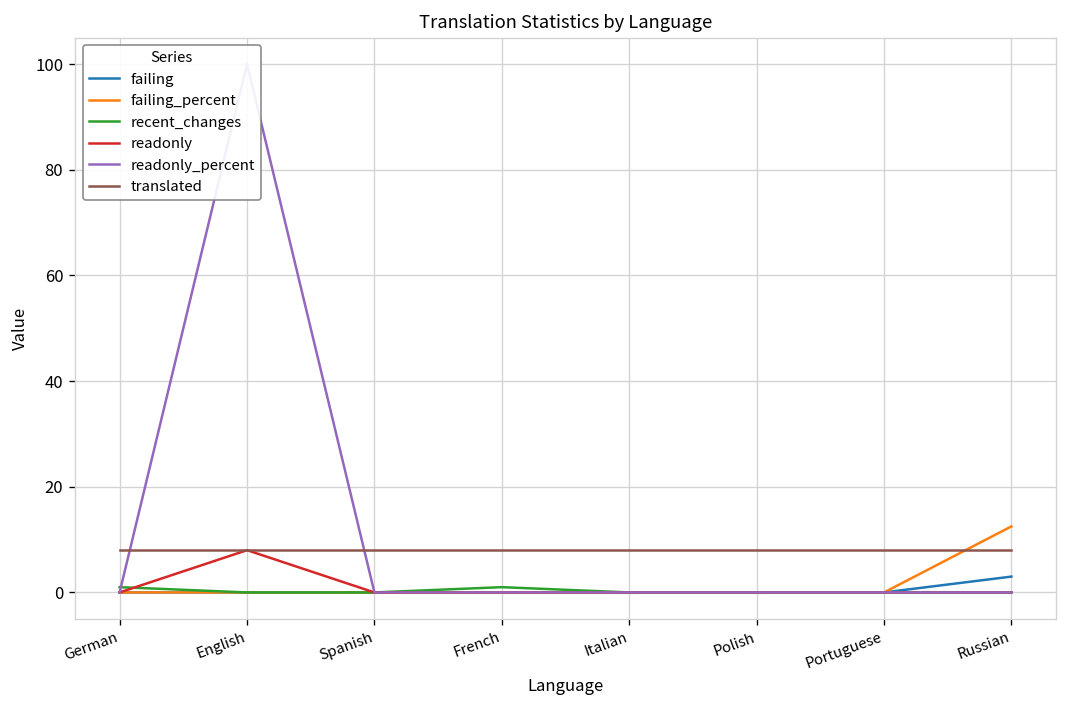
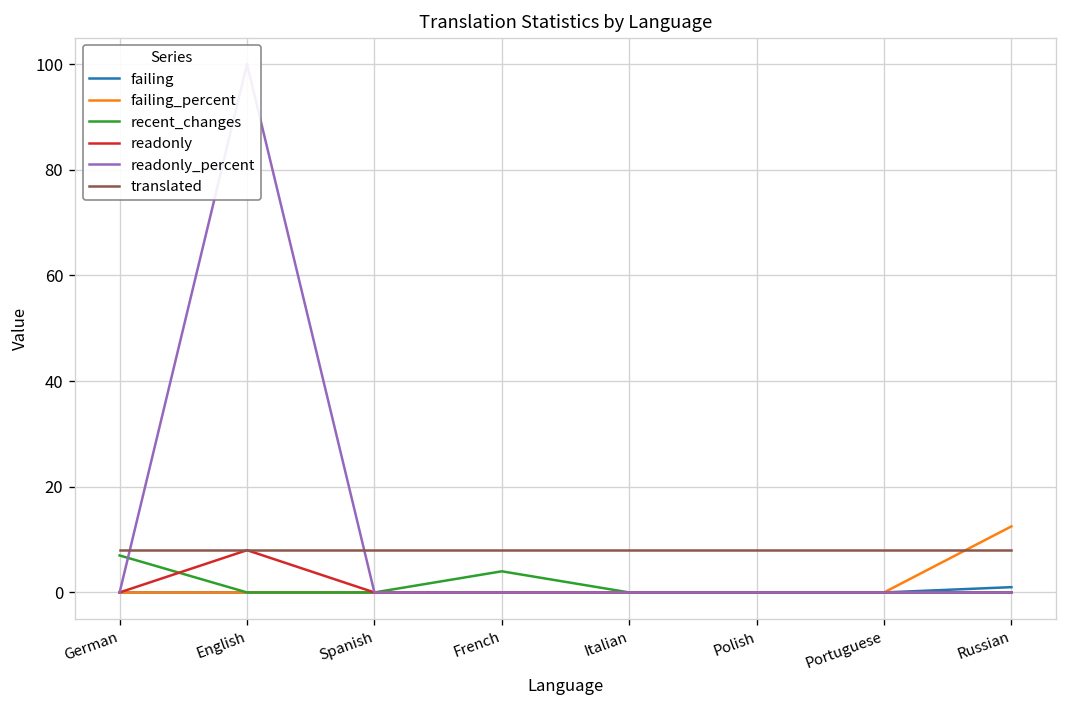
recent_changes, German: 1 -> 7
recent_changes, French: 1 -> 4
failing, Russian: 3 -> 1
